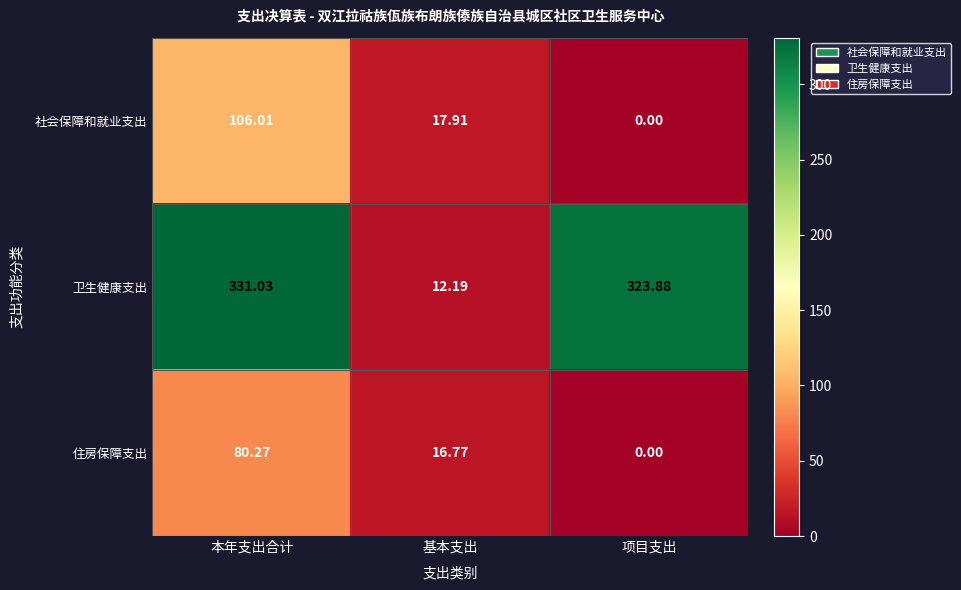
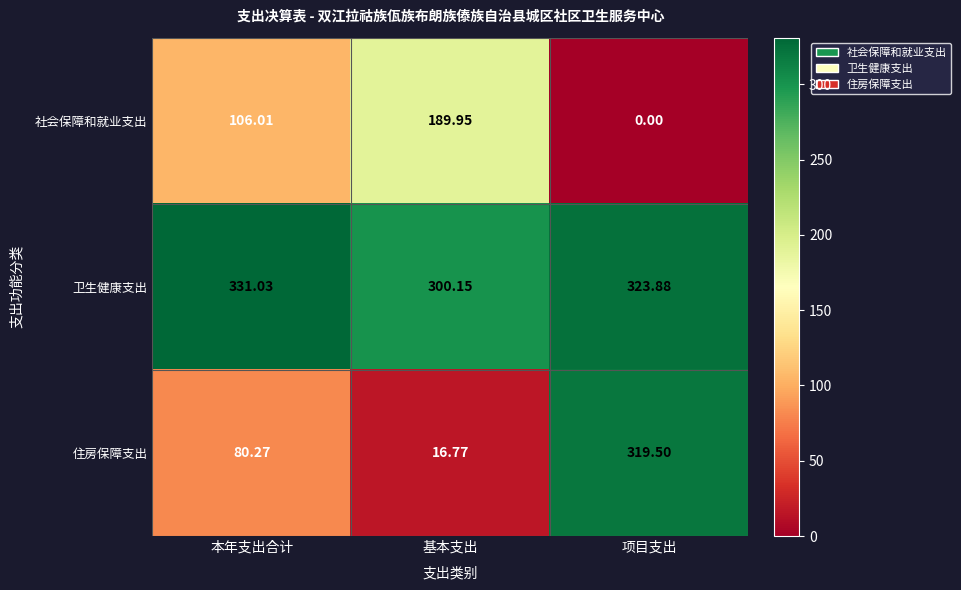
社会保障和就业支出, 基本支出: 17.91 -> 189.95
卫生健康支出, 基本支出: 12.19 -> 300.15
住房保障支出, 项目支出: 0.00 -> 319.50
